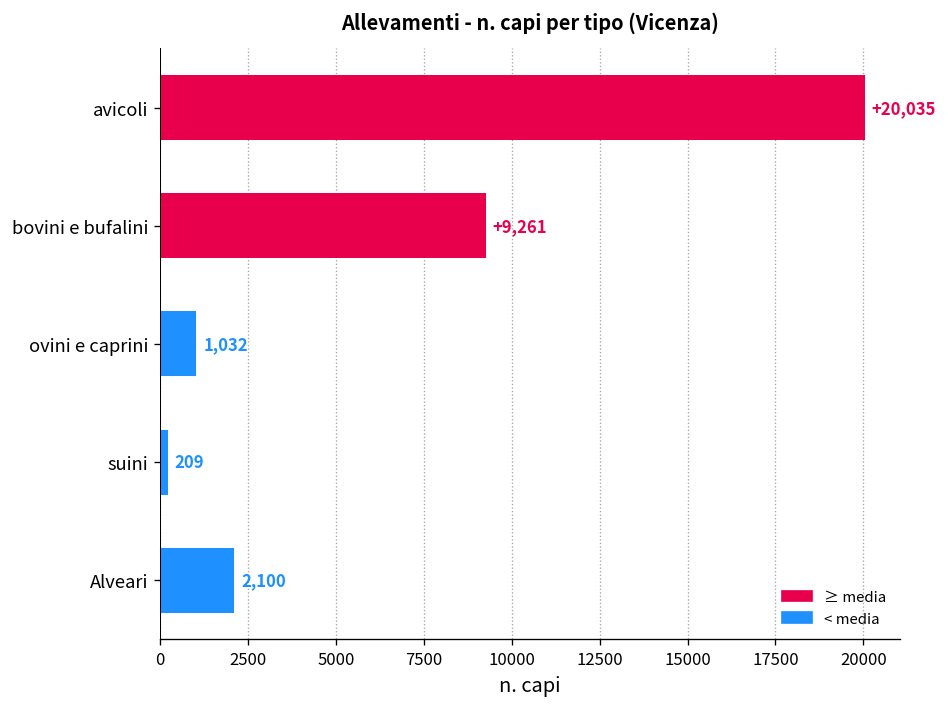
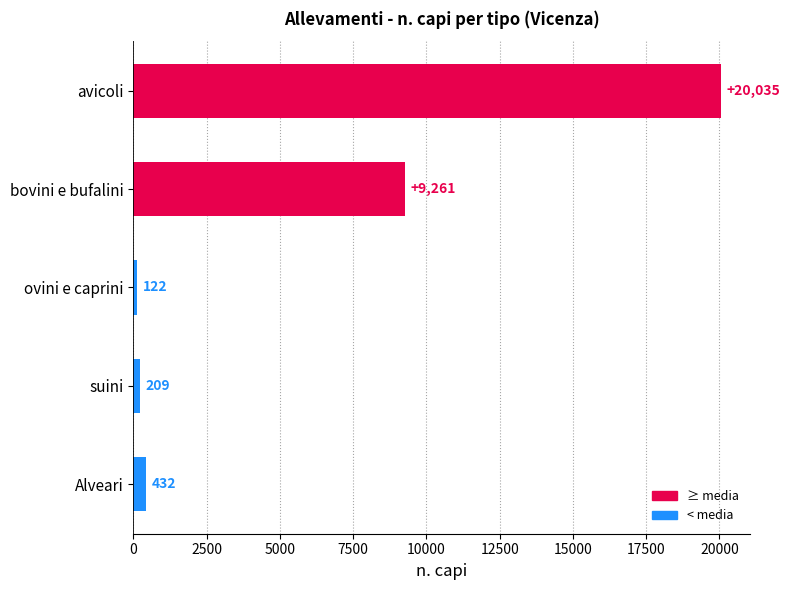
ovini e caprini: 1,032 -> 122
Alveari: 2,100 -> 432
